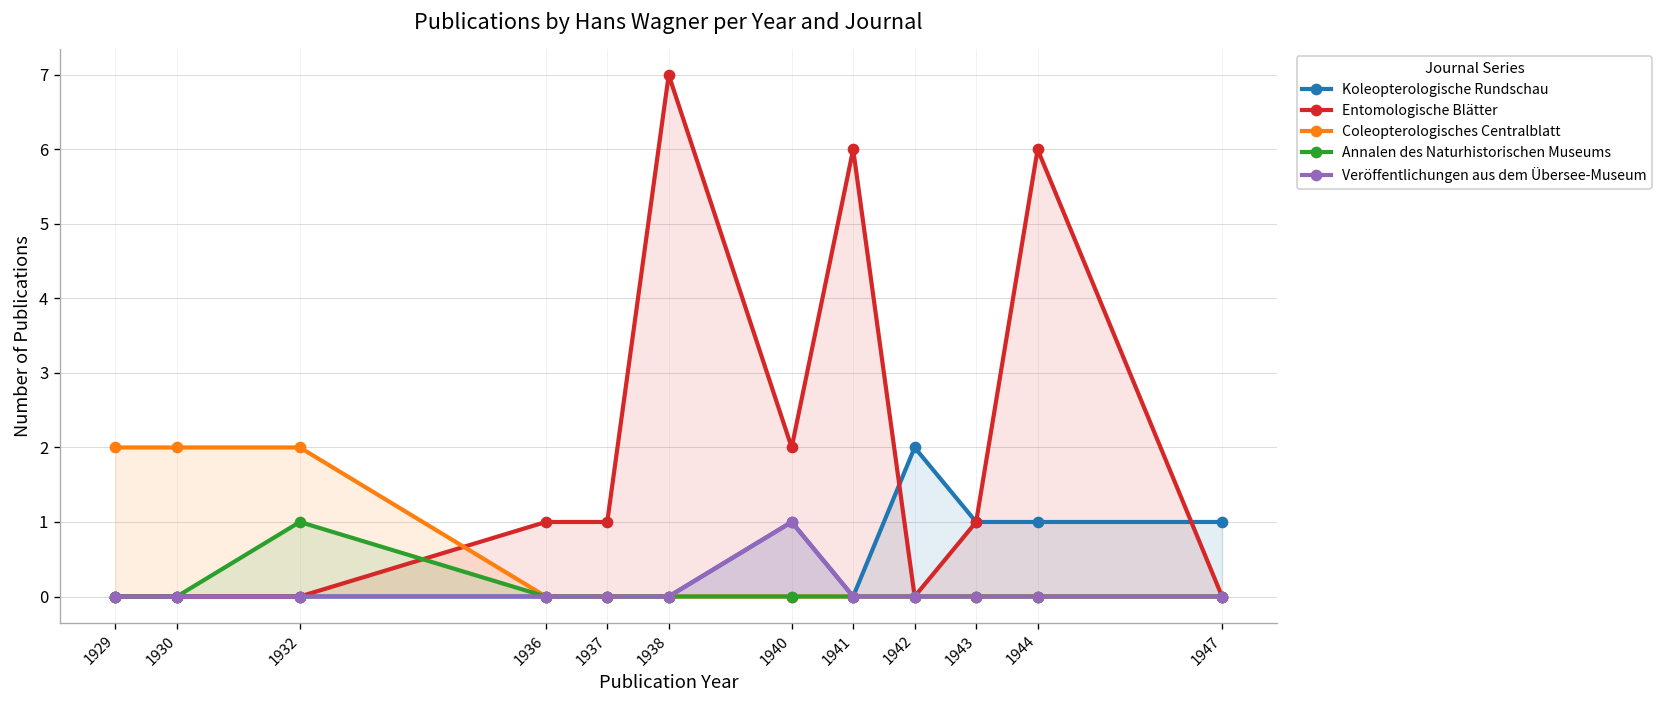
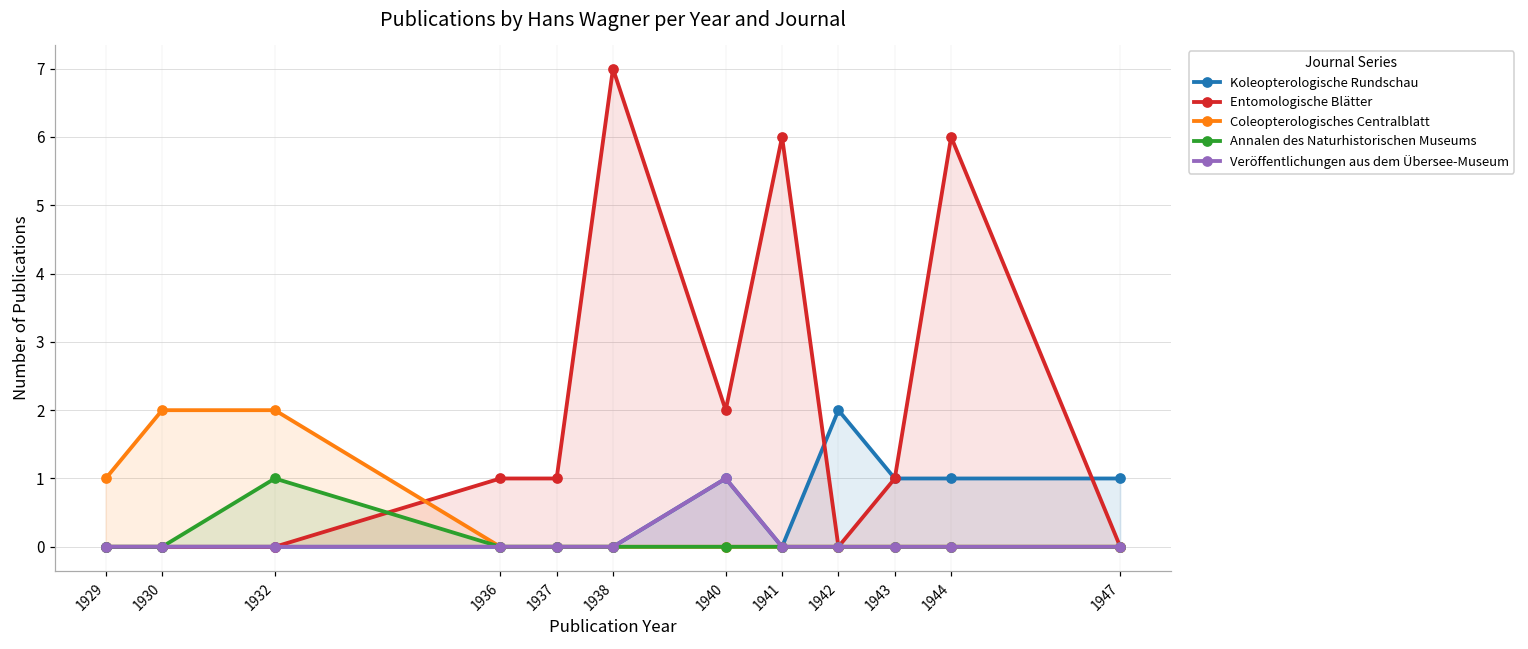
Coleopterologisches Centralblatt, 1929: 2 -> 1
